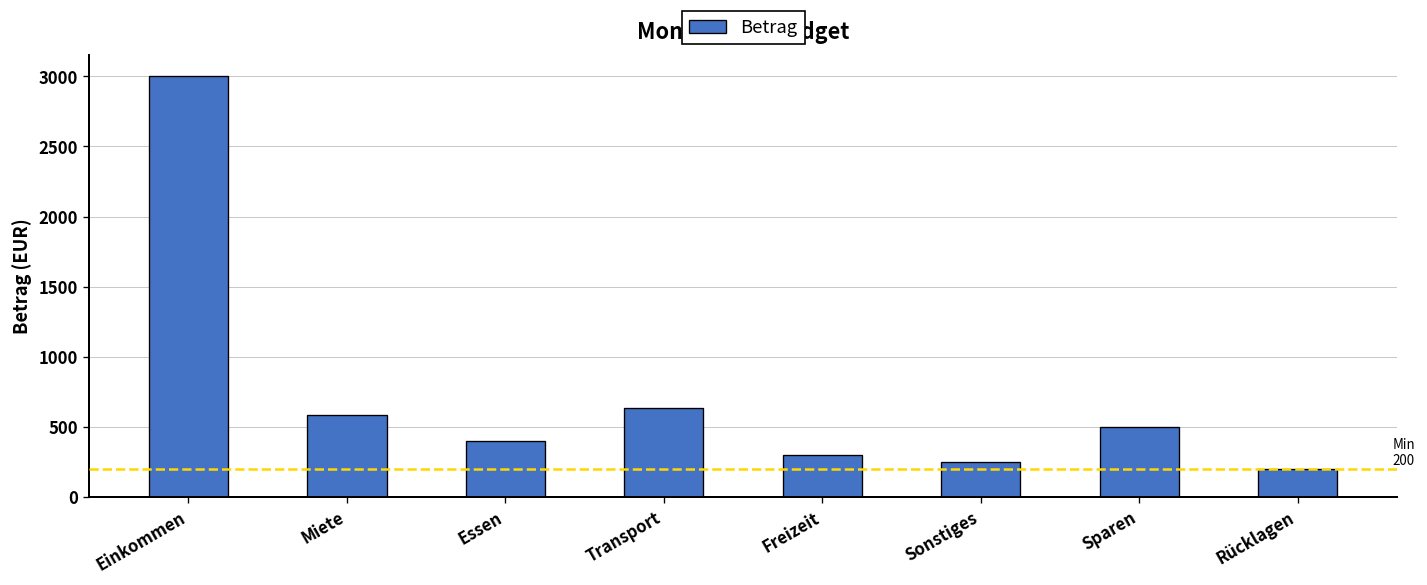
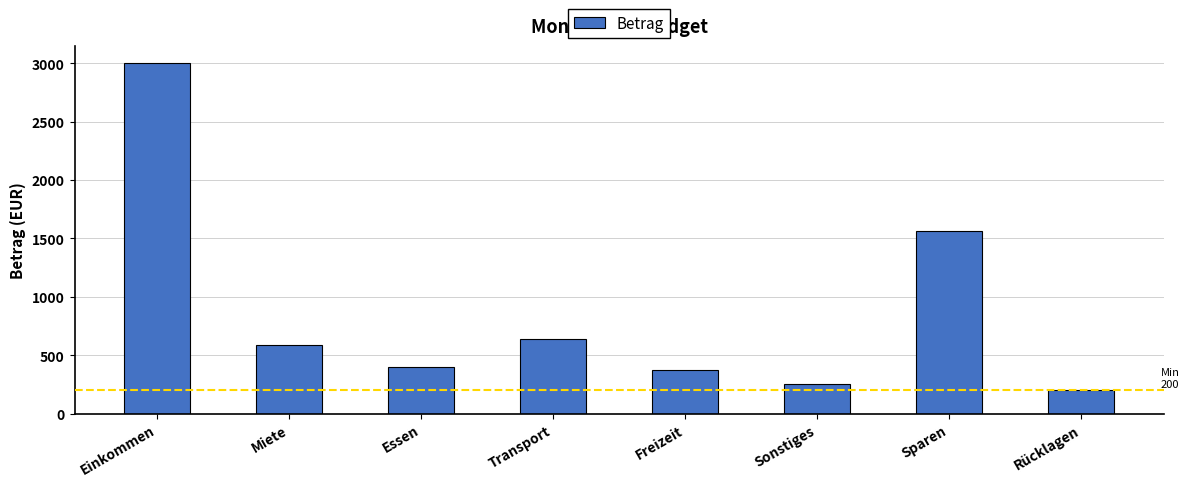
Freizeit: 300 -> 370
Sparen: 500 -> 1560
